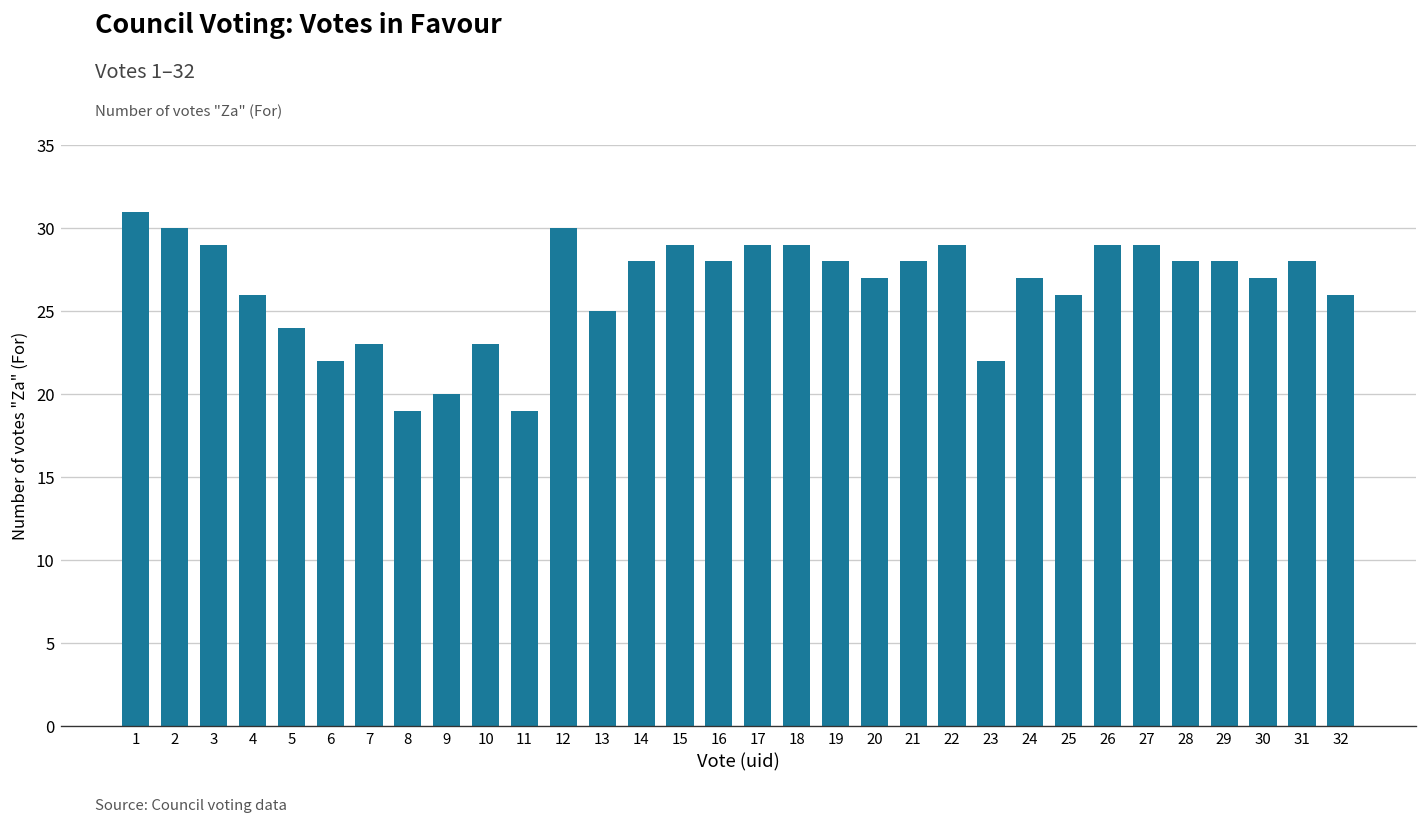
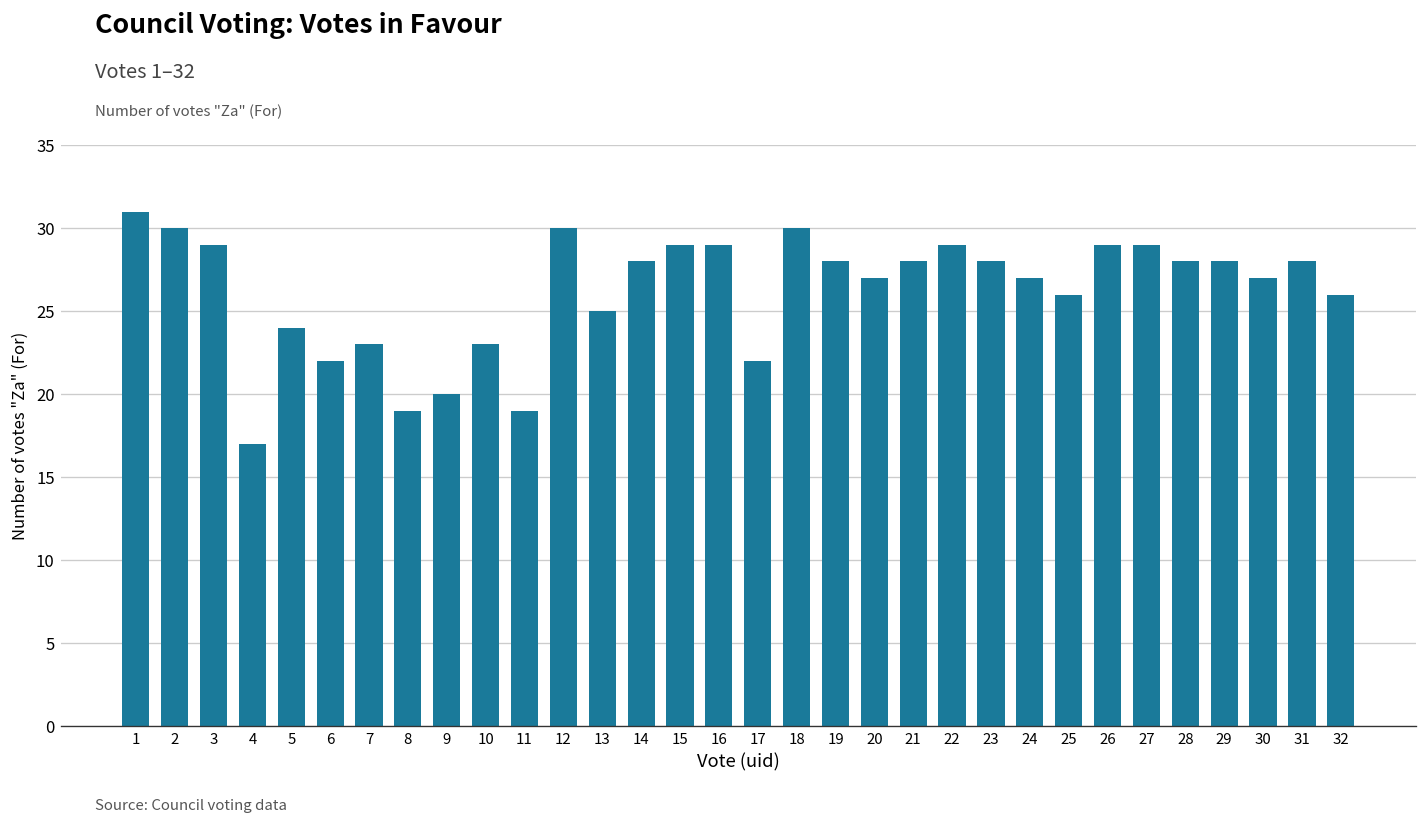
4: 26 -> 17
16: 28 -> 29
17: 29 -> 22
18: 29 -> 30
23: 22 -> 28
